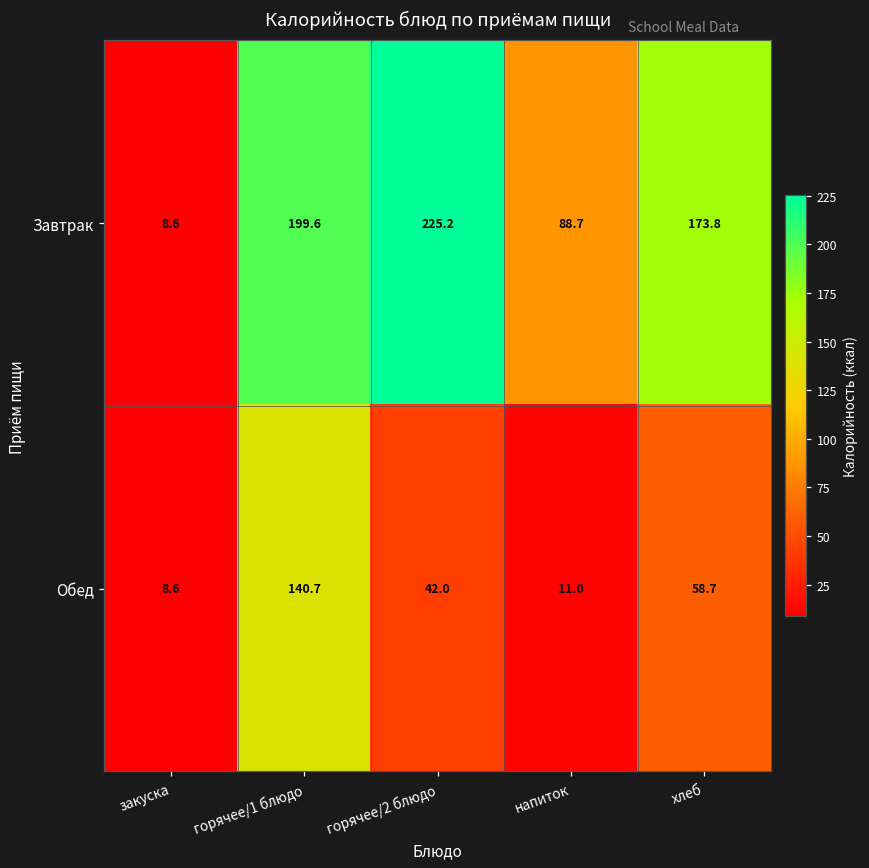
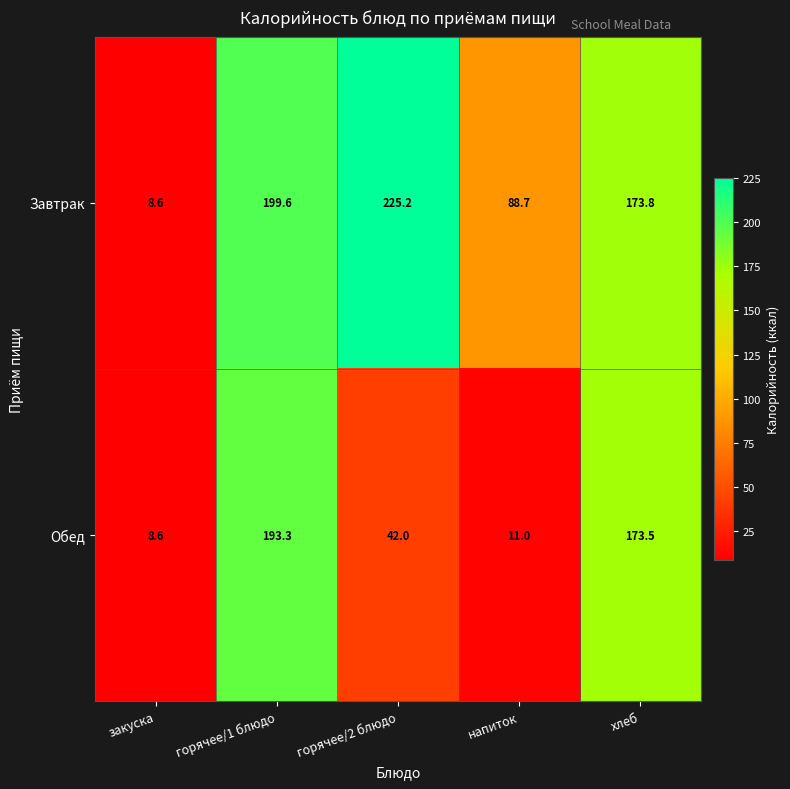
Обед, горячее/1 блюдо: 140.7 -> 193.3
Обед, хлеб: 58.7 -> 173.5
